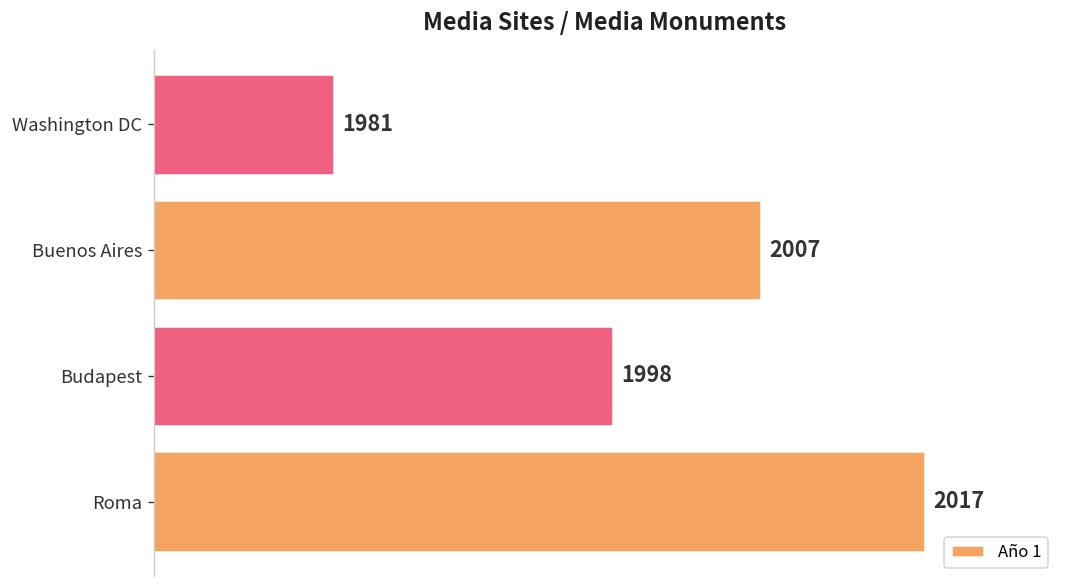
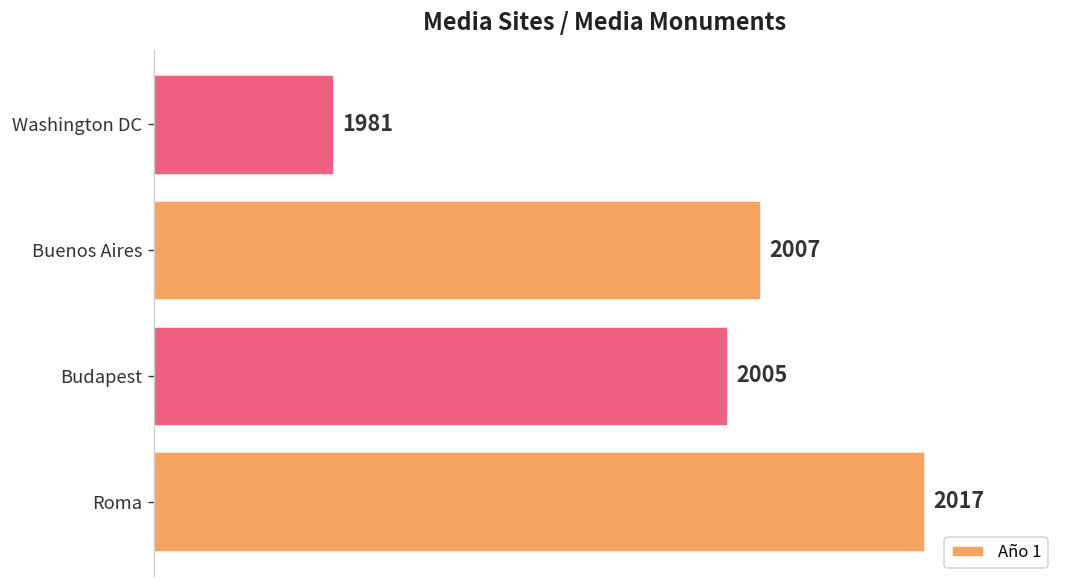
Budapest: 1998 -> 2005
